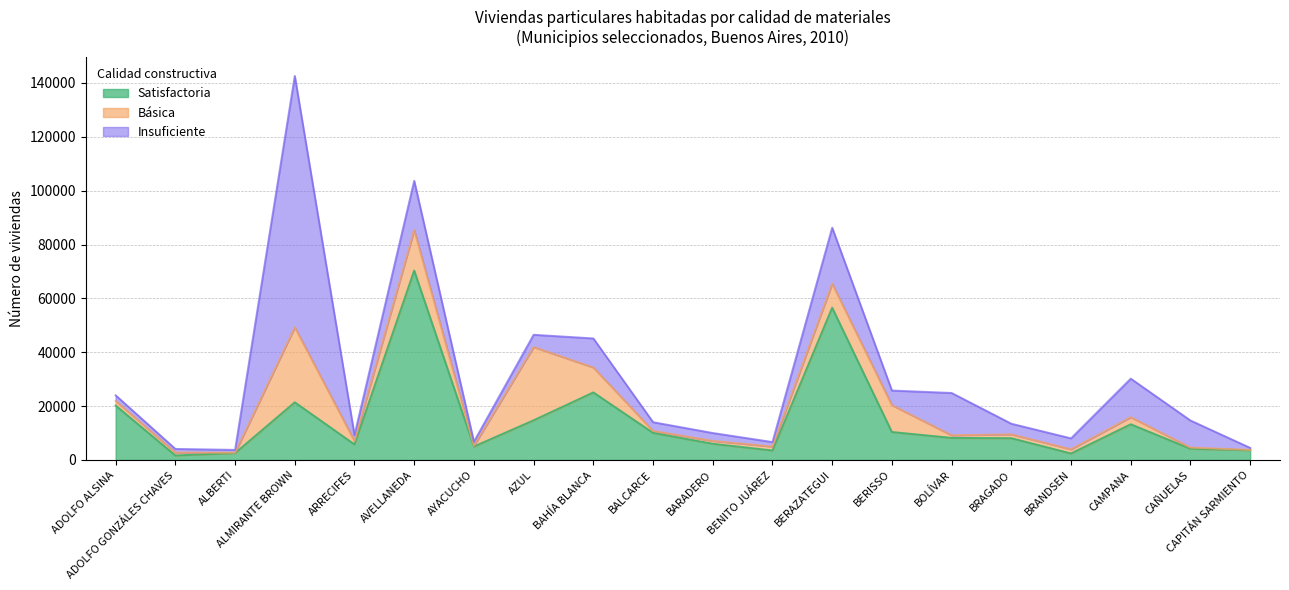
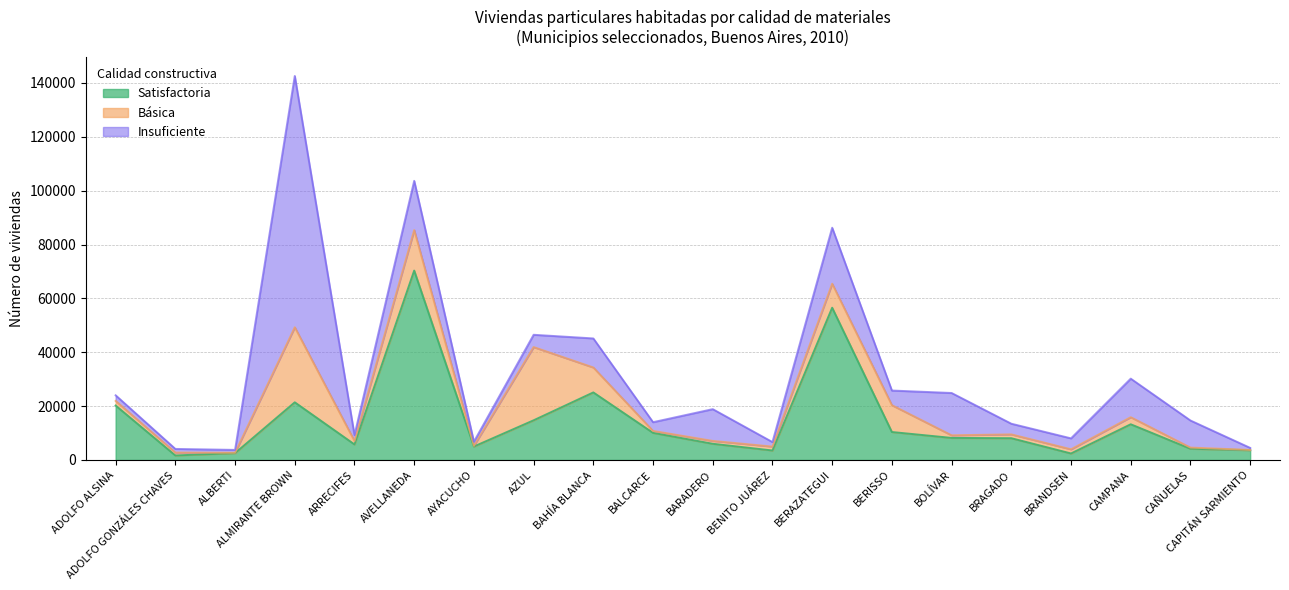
Insuficiente, BARADERO: 3000 -> 12000
